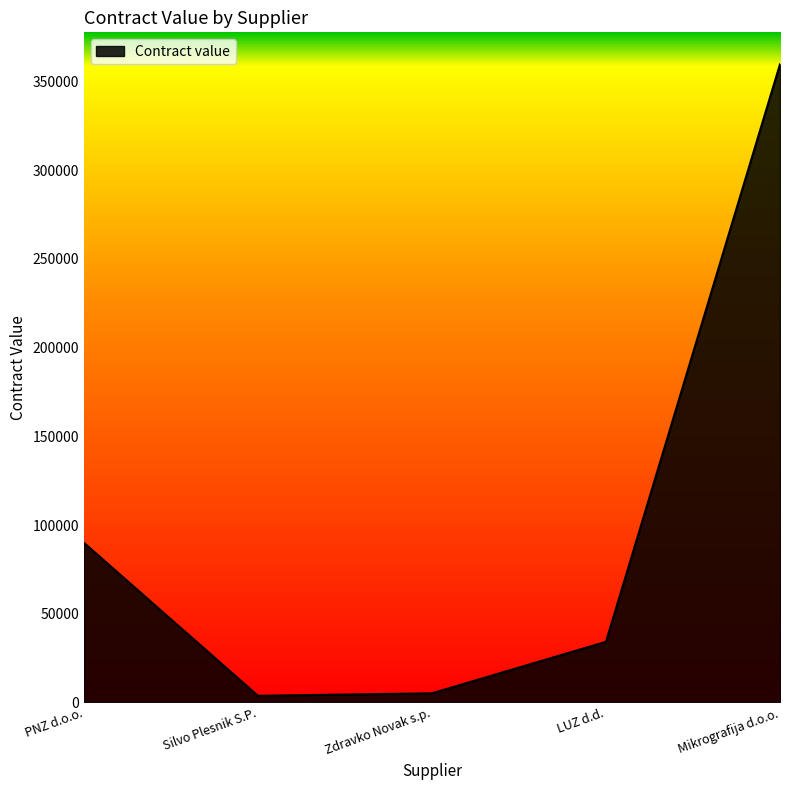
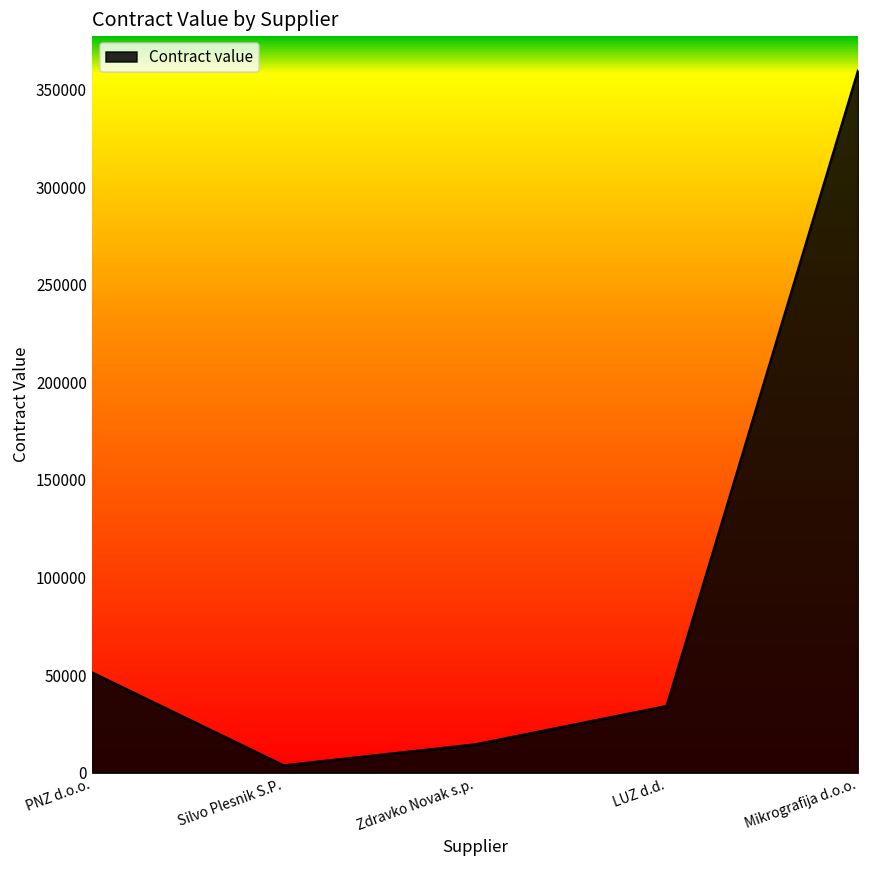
PNZ d.o.o.: 90000 -> 51000
Zdravko Novak s.p.: 5000 -> 15000
